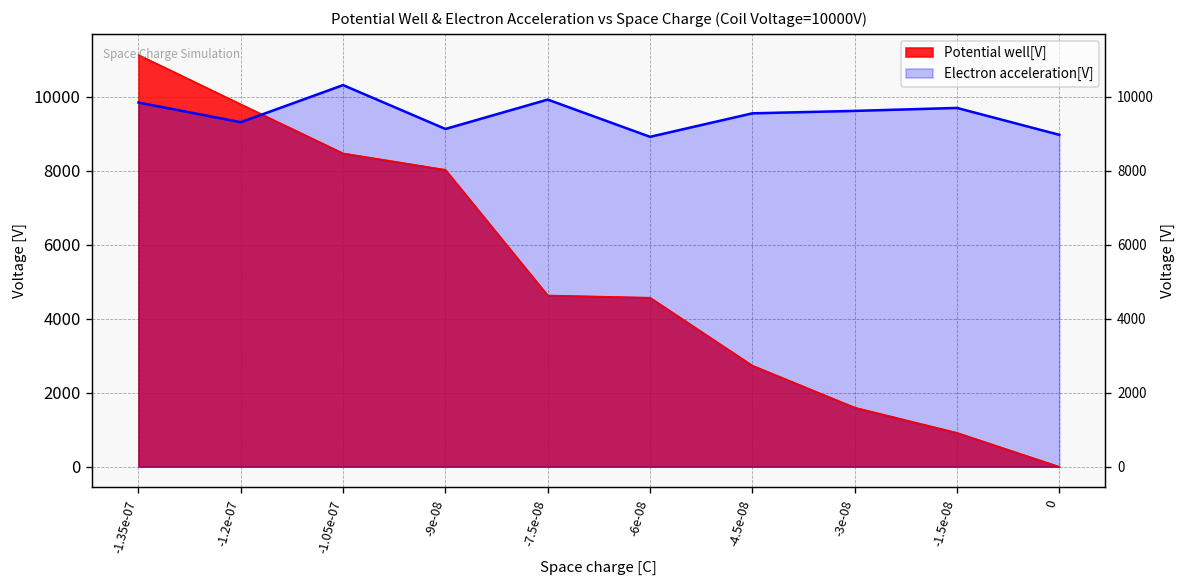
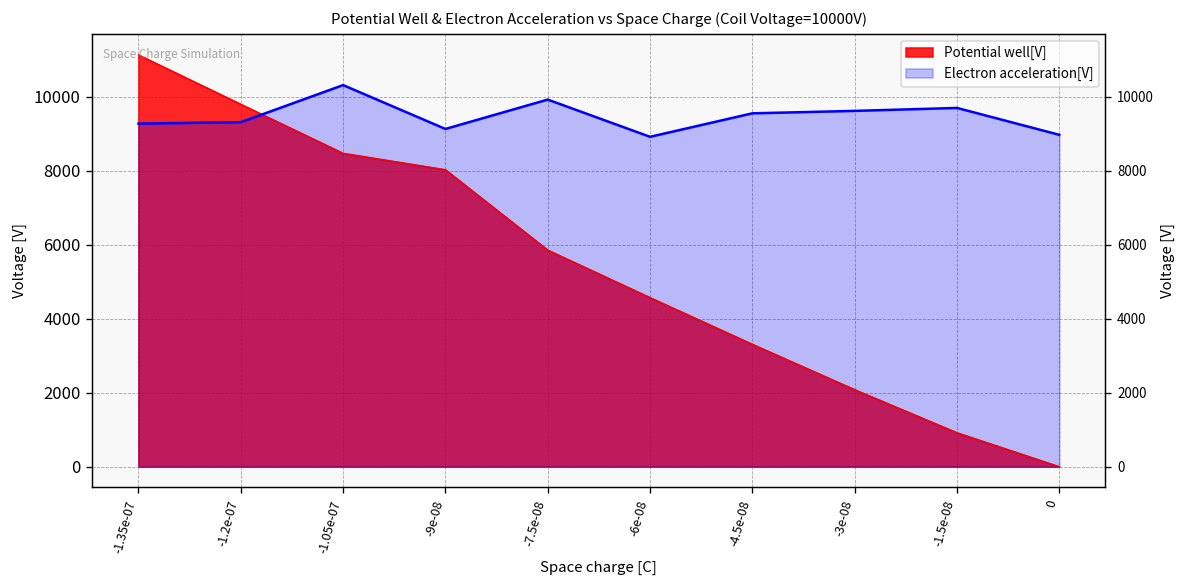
Electron acceleration[V], -1.35e-07: 9800 -> 9300
Potential well[V], -7.5e-08: 4600 -> 5900
Potential well[V], -4.5e-08: 2700 -> 3300
Potential well[V], -3e-08: 1600 -> 2100
